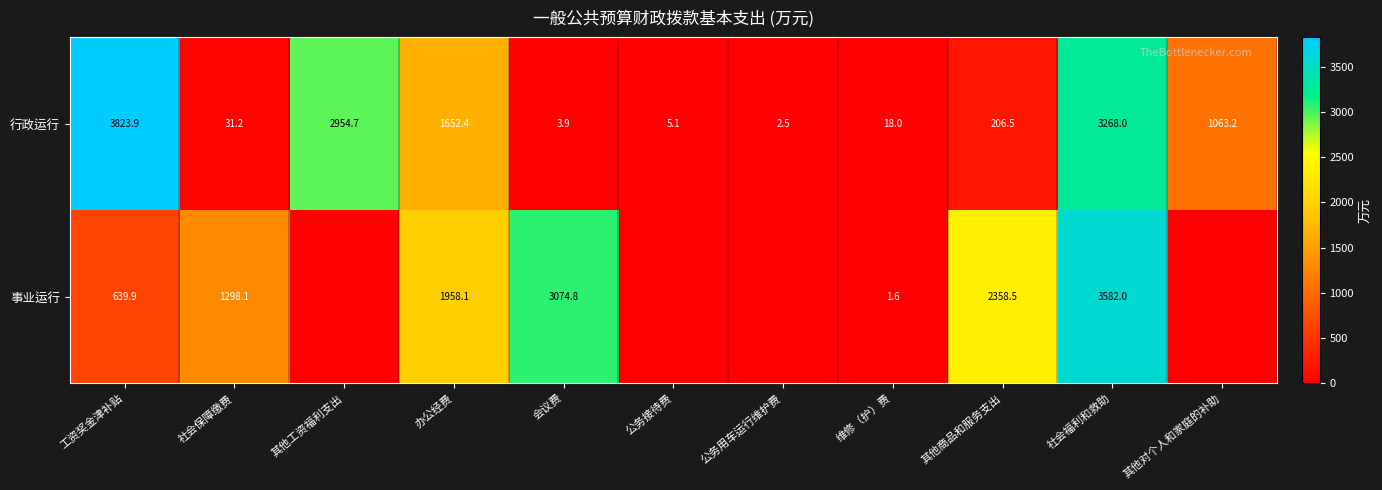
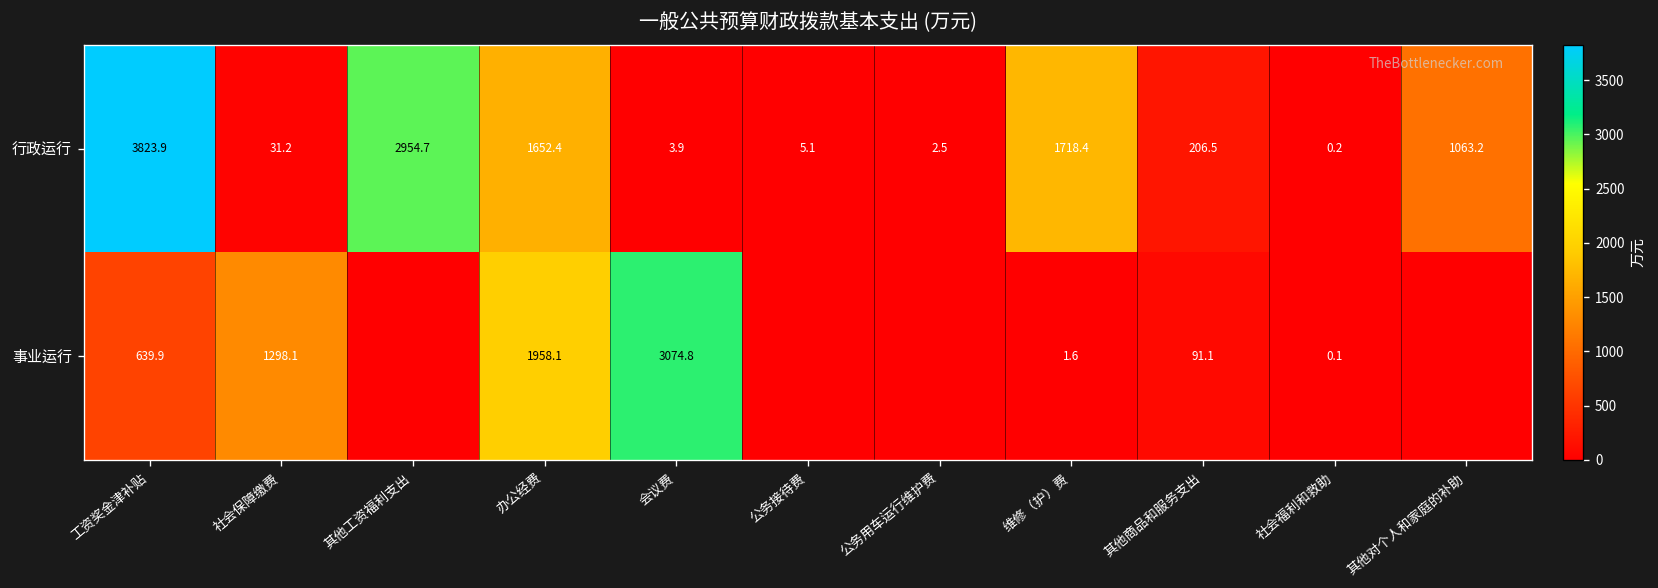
行政运行, 维修（护）费: 18.0 -> 1718.4
行政运行, 社会福利和救助: 3268.0 -> 0.2
事业运行, 其他商品和服务支出: 2358.5 -> 91.1
事业运行, 社会福利和救助: 3582.0 -> 0.1
